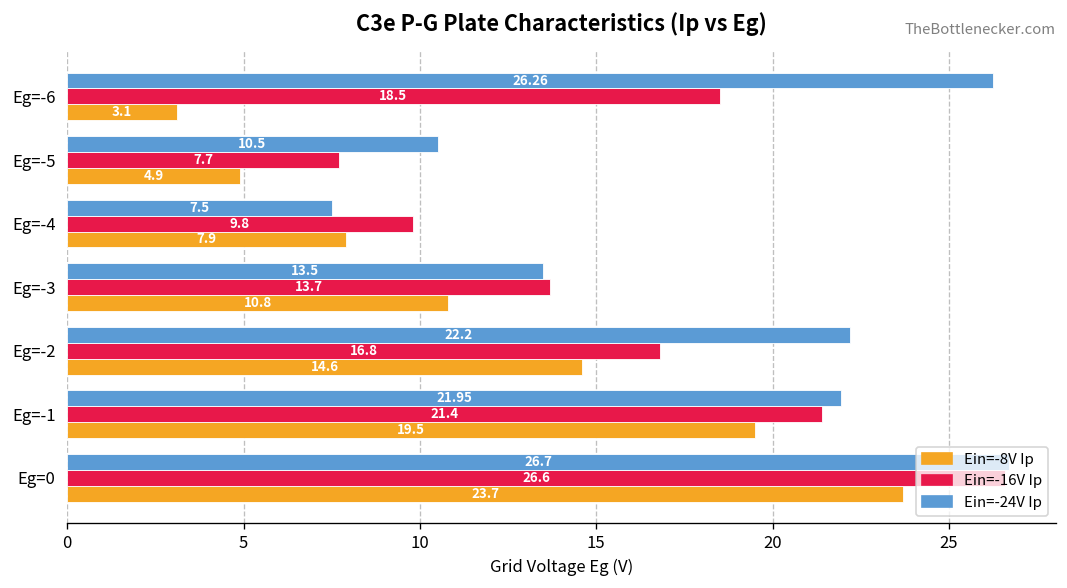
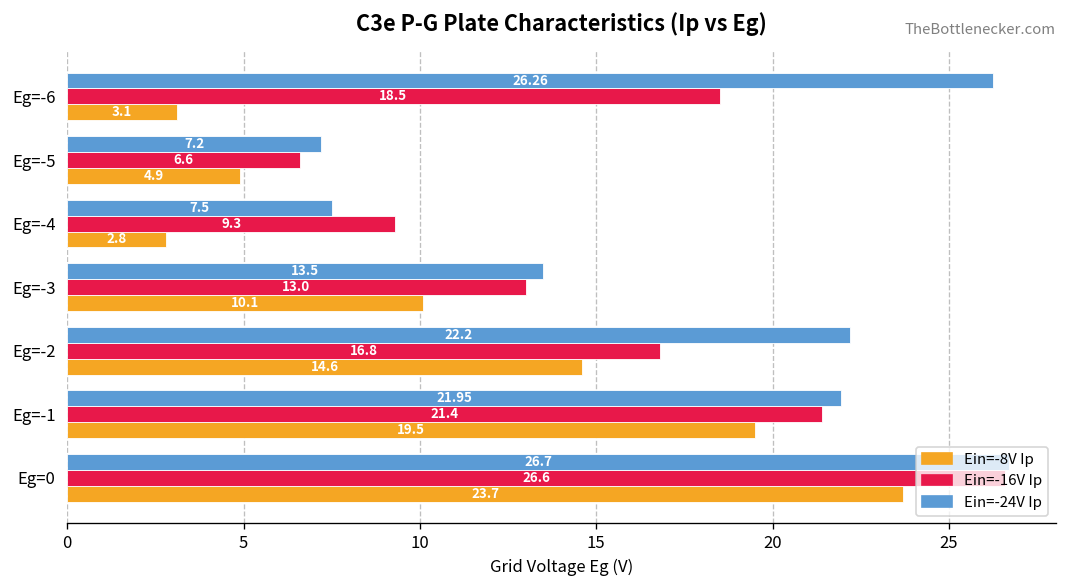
Ein=-24V Ip, Eg=-5: 10.5 -> 7.2
Ein=-16V Ip, Eg=-5: 7.7 -> 6.6
Ein=-16V Ip, Eg=-4: 9.8 -> 9.3
Ein=-8V Ip, Eg=-4: 7.9 -> 2.8
Ein=-16V Ip, Eg=-3: 13.7 -> 13.0
Ein=-8V Ip, Eg=-3: 10.8 -> 10.1
